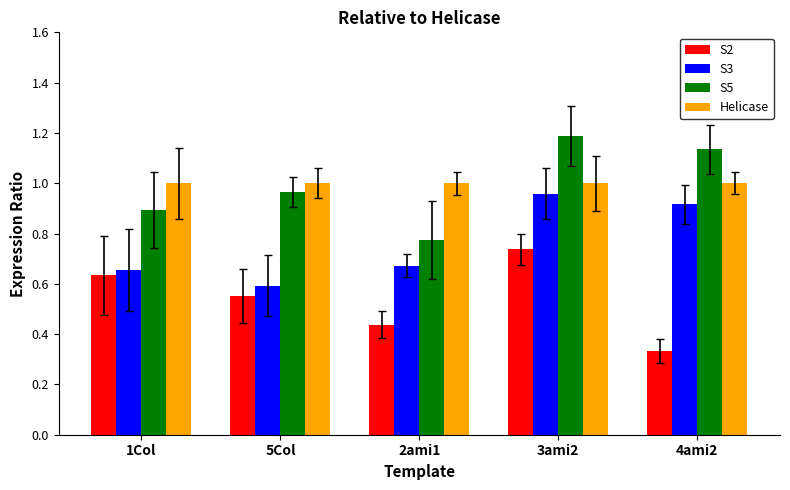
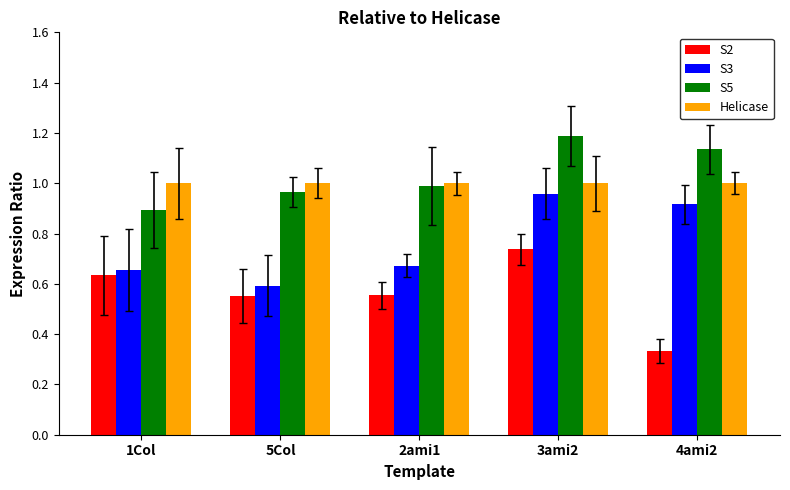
S2, 2ami1: 0.44 -> 0.55
S5, 2ami1: 0.77 -> 0.99
